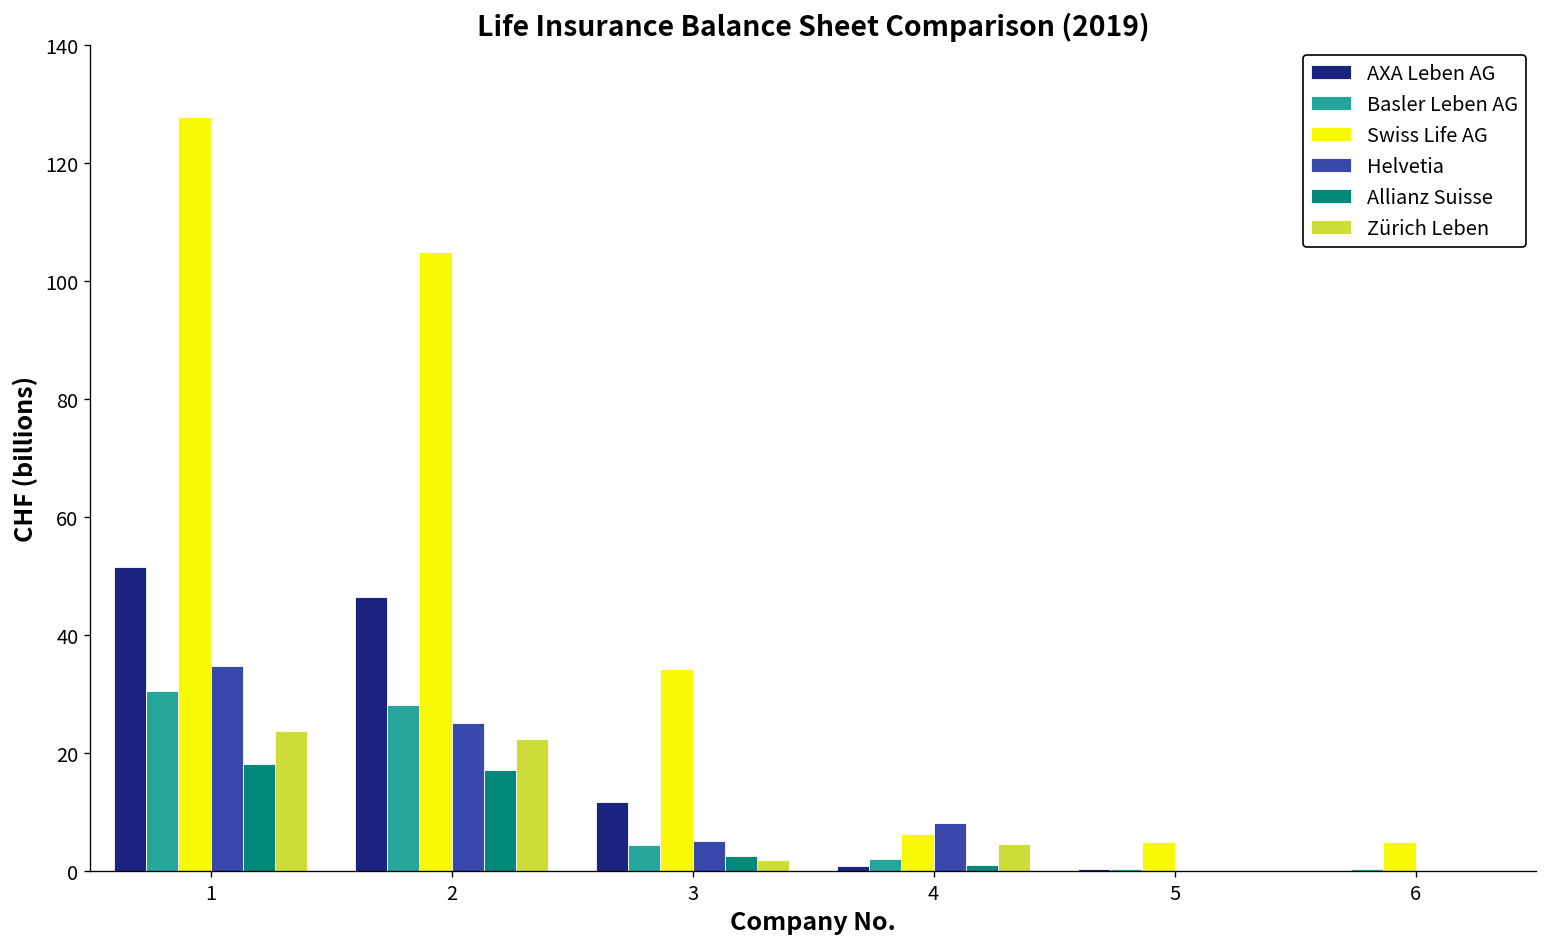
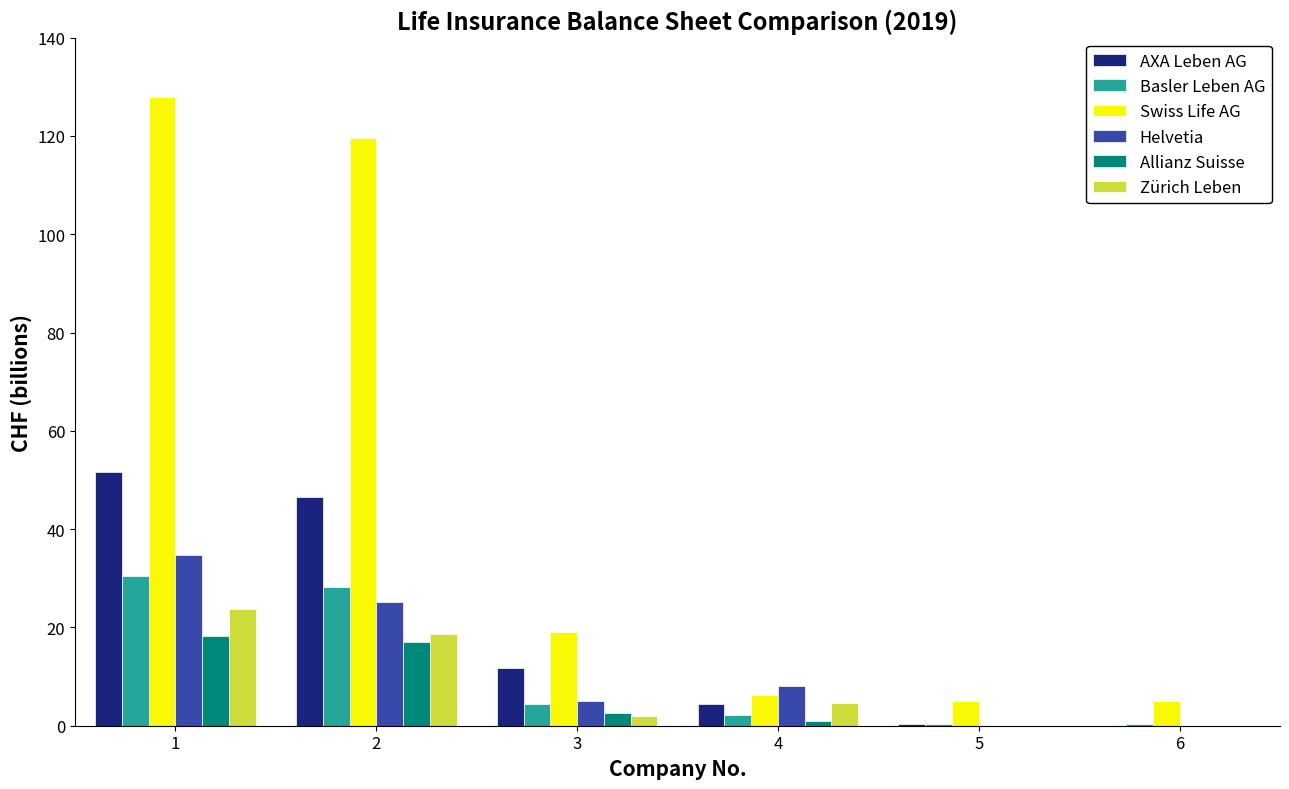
Swiss Life AG, 2: 105 -> 120
Zürich Leben, 2: 22 -> 19
Swiss Life AG, 3: 34 -> 19
AXA Leben AG, 4: 1 -> 5
